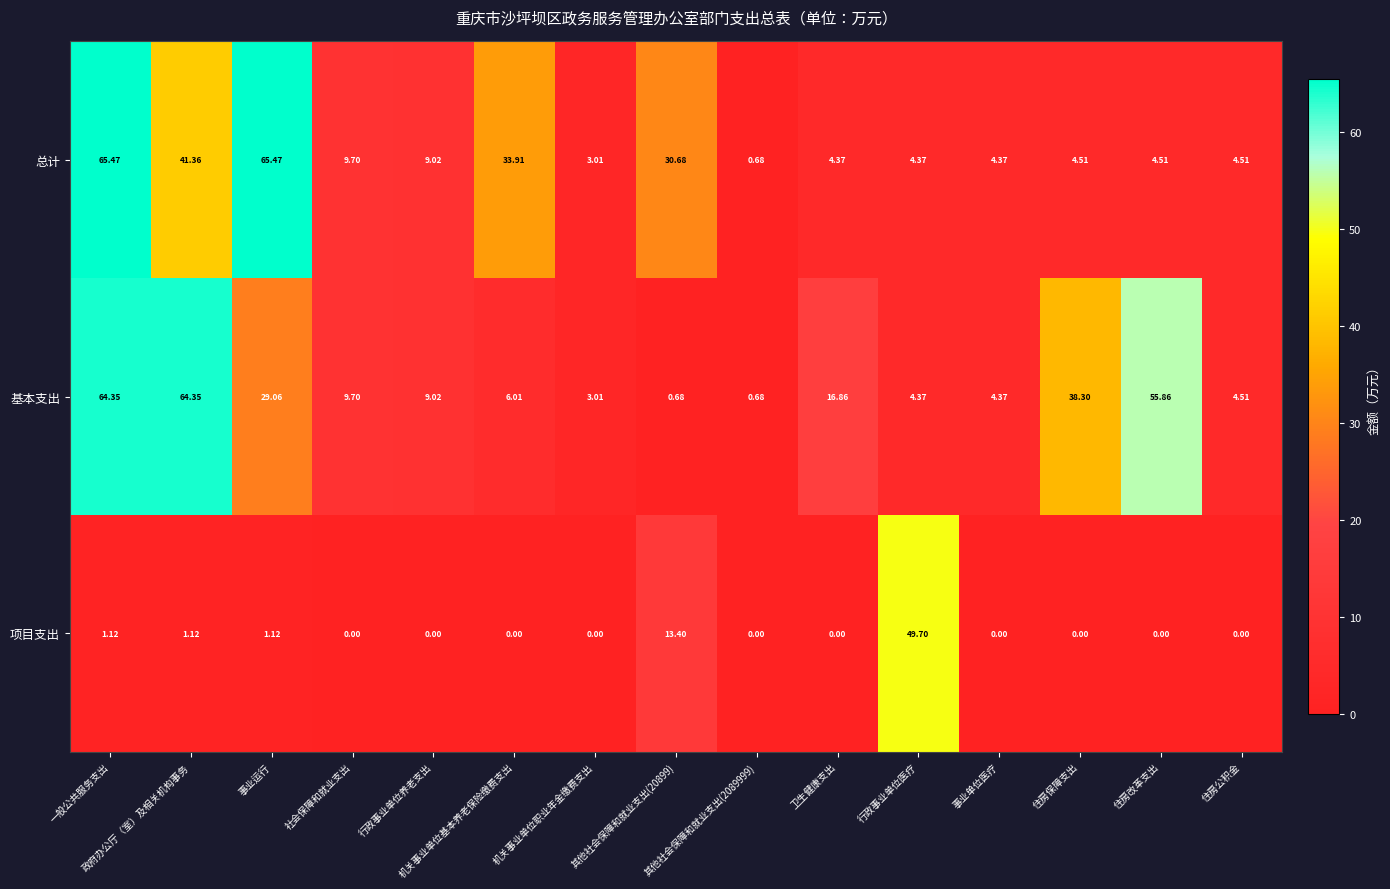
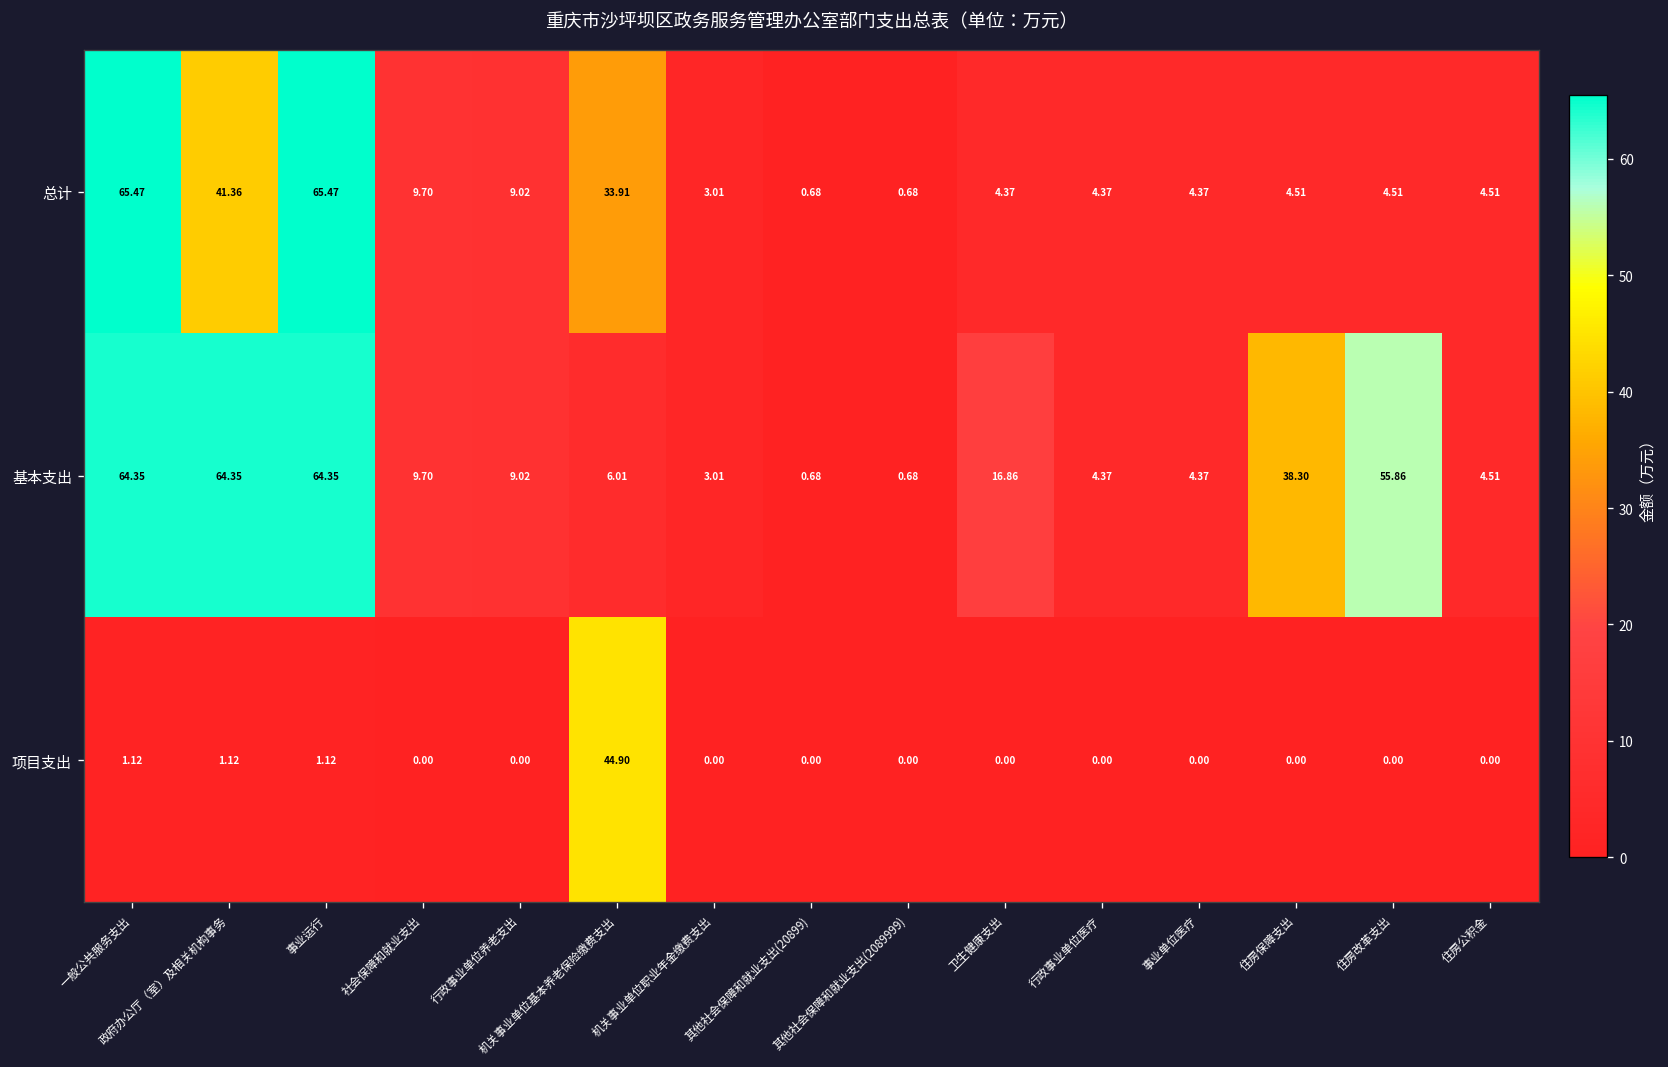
总计, 其他社会保障和就业支出(20899): 30.68 -> 0.68
基本支出, 事业运行: 29.06 -> 64.35
项目支出, 机关事业单位基本养老保险缴费支出: 0.00 -> 44.90
项目支出, 其他社会保障和就业支出(20899): 13.40 -> 0.00
项目支出, 行政事业单位医疗: 49.70 -> 0.00
